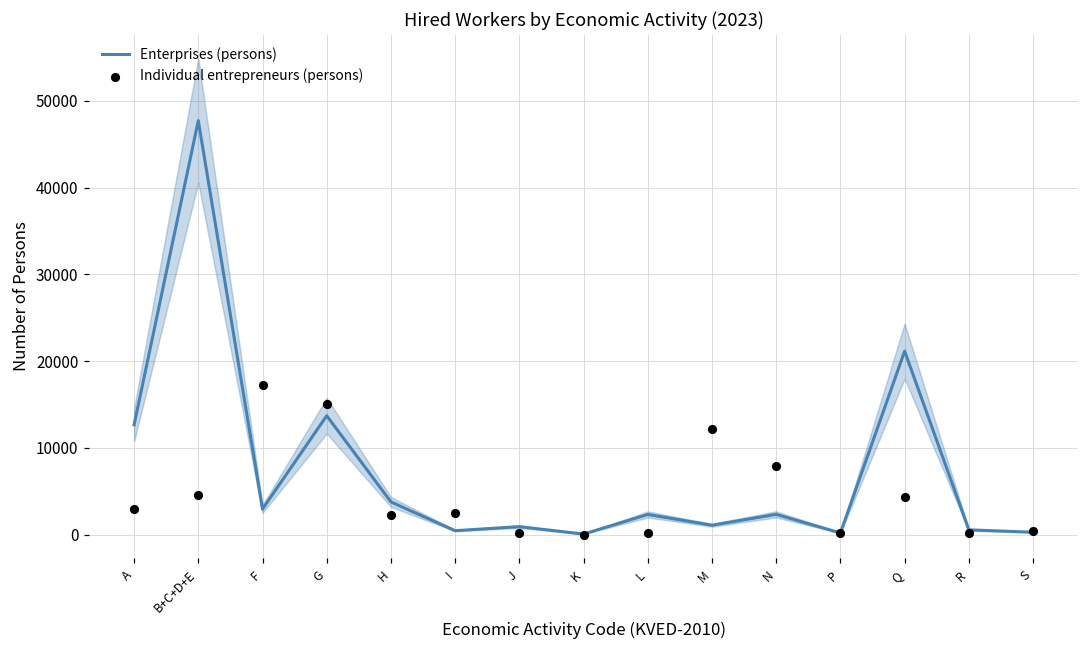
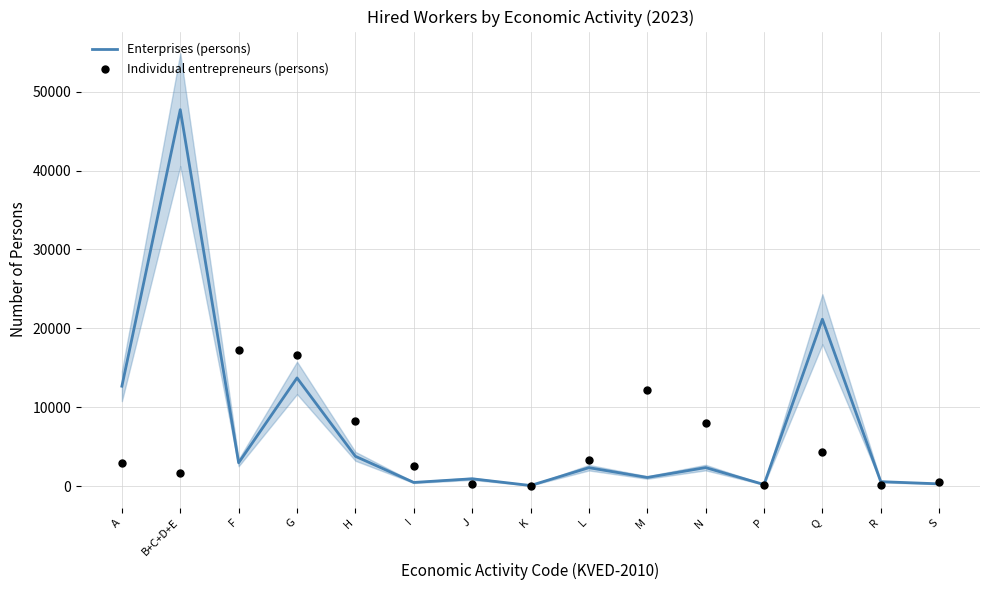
Individual entrepreneurs (persons), B+C+D+E: 5000 -> 2000
Individual entrepreneurs (persons), G: 15000 -> 17000
Individual entrepreneurs (persons), H: 2000 -> 8000
Individual entrepreneurs (persons), L: 0 -> 3000
